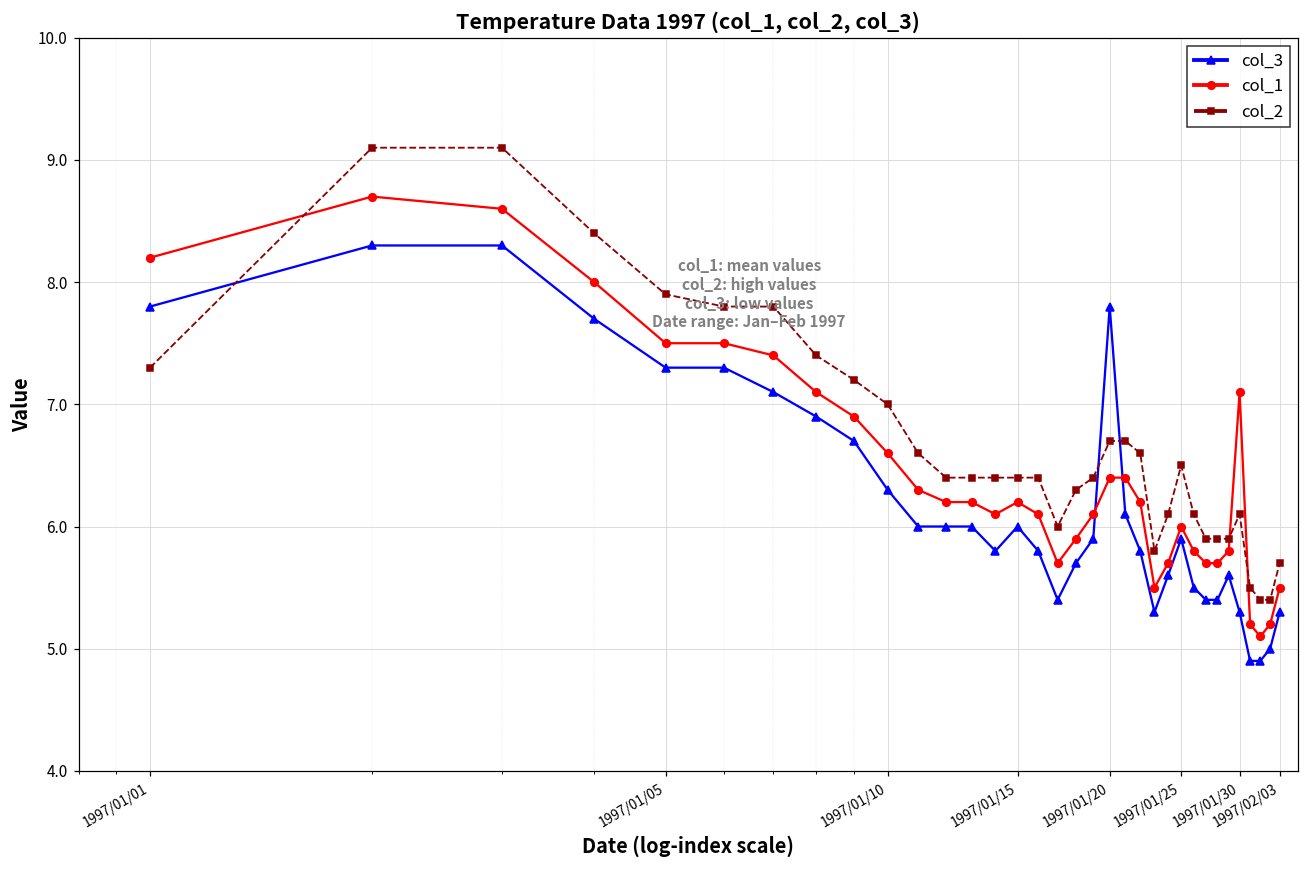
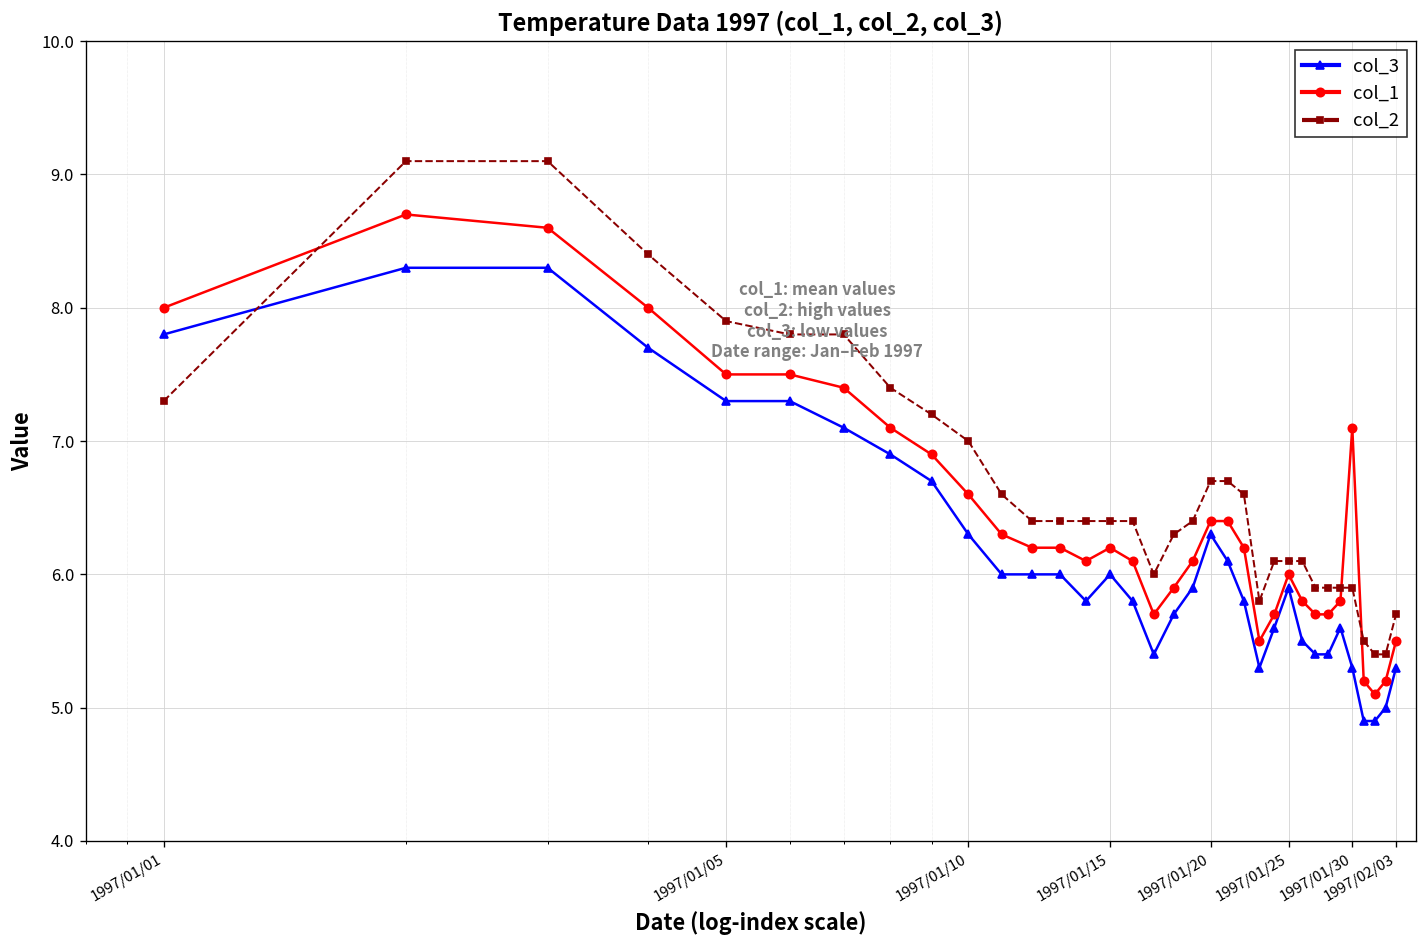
col_1, 1997/01/01: 8.2 -> 8.0
col_3, 1997/01/20: 7.8 -> 6.3
col_2, 1997/01/25: 6.5 -> 6.1
col_2, 1997/01/30: 6.1 -> 5.9
